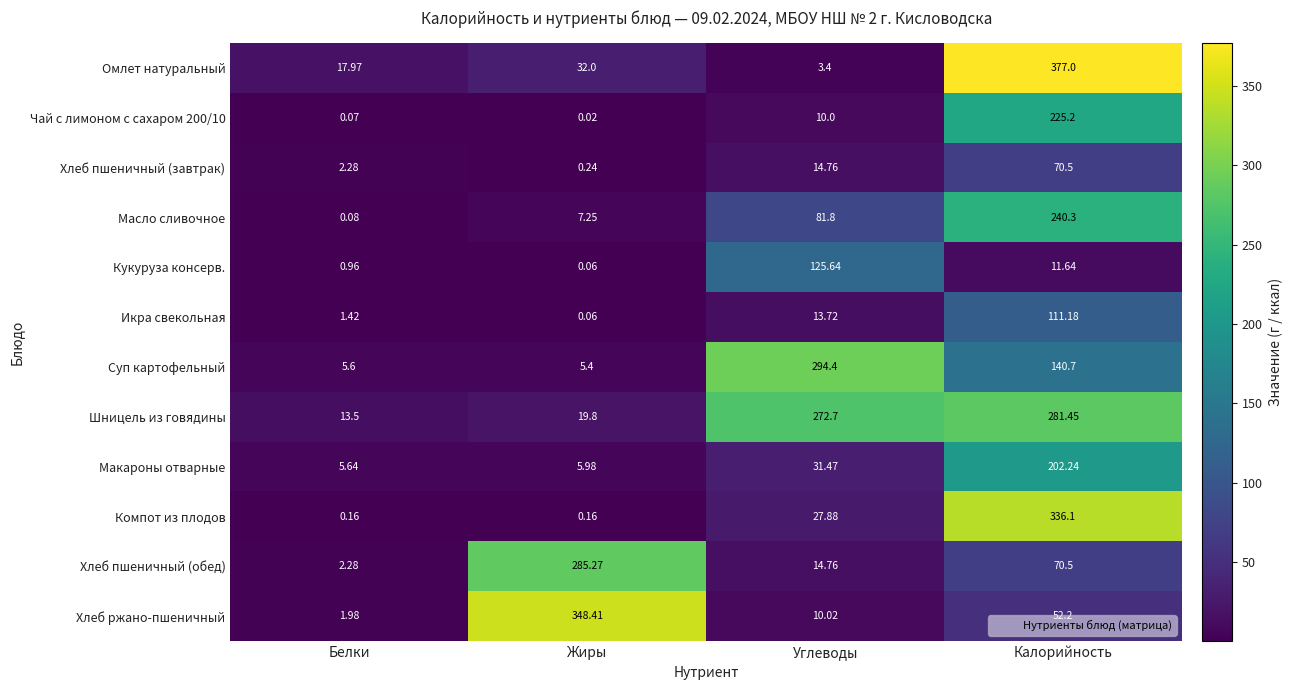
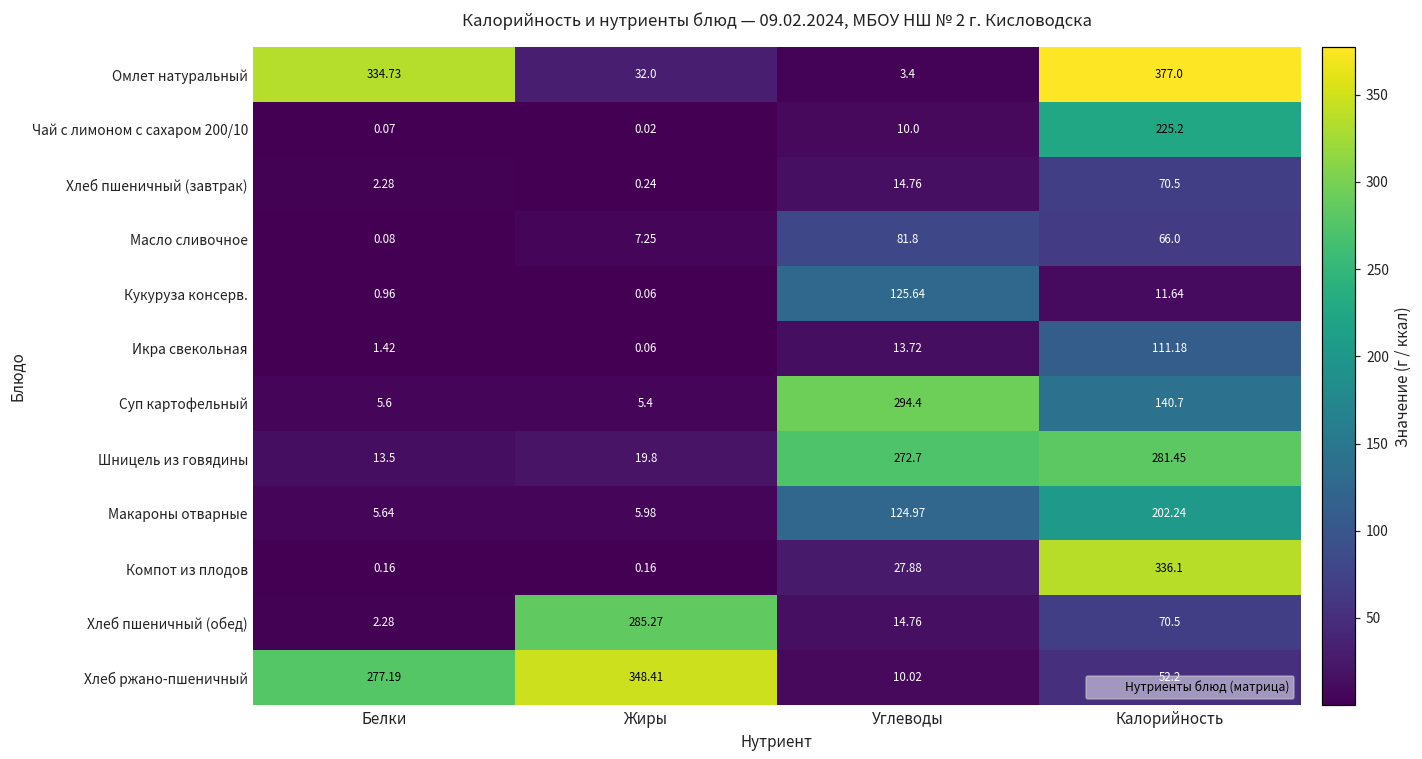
Омлет натуральный, Белки: 17.97 -> 334.73
Масло сливочное, Калорийность: 240.3 -> 66.0
Макароны отварные, Углеводы: 31.47 -> 124.97
Хлеб ржано-пшеничный, Белки: 1.98 -> 277.19
